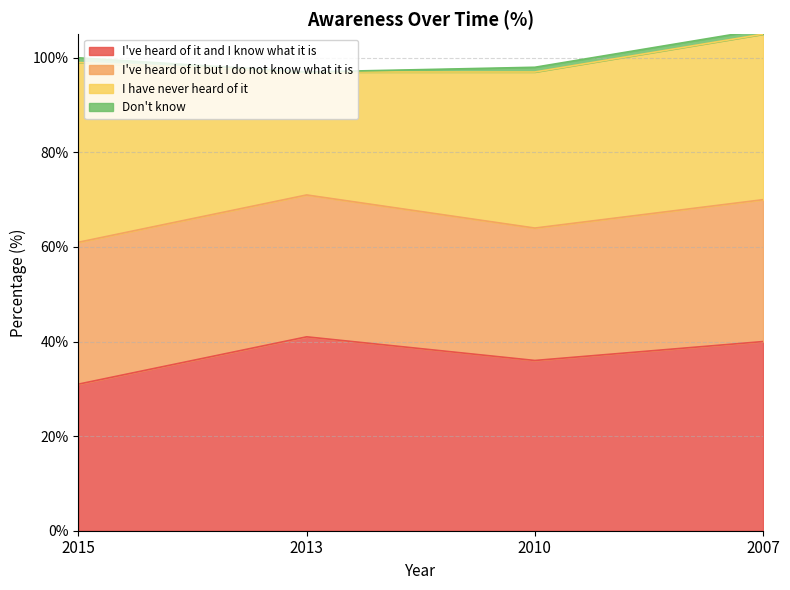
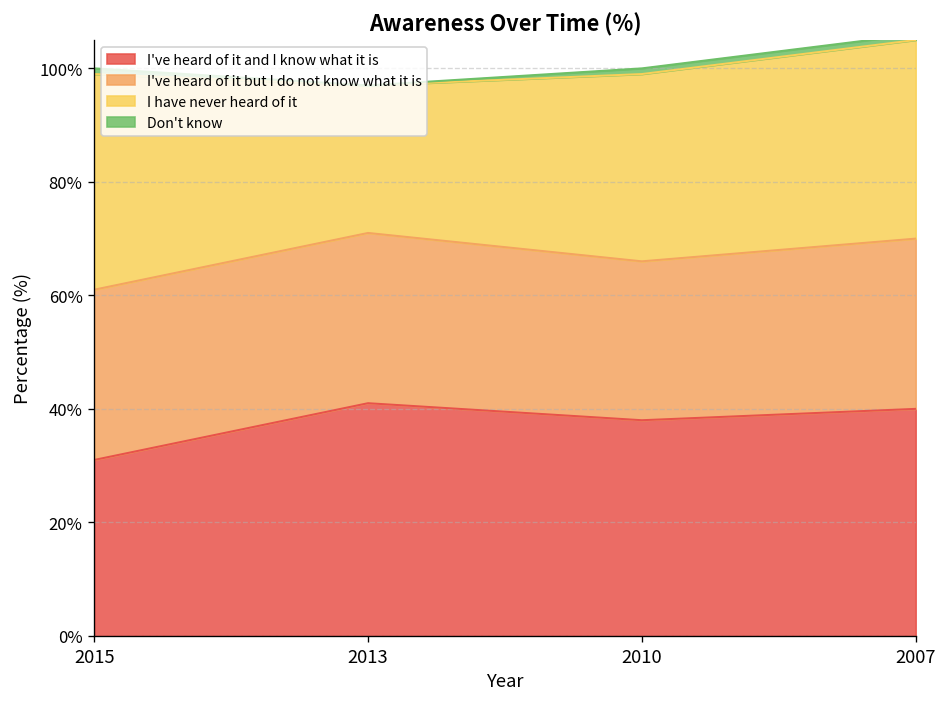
I've heard of it and I know what it is, 2010: 36% -> 38%
